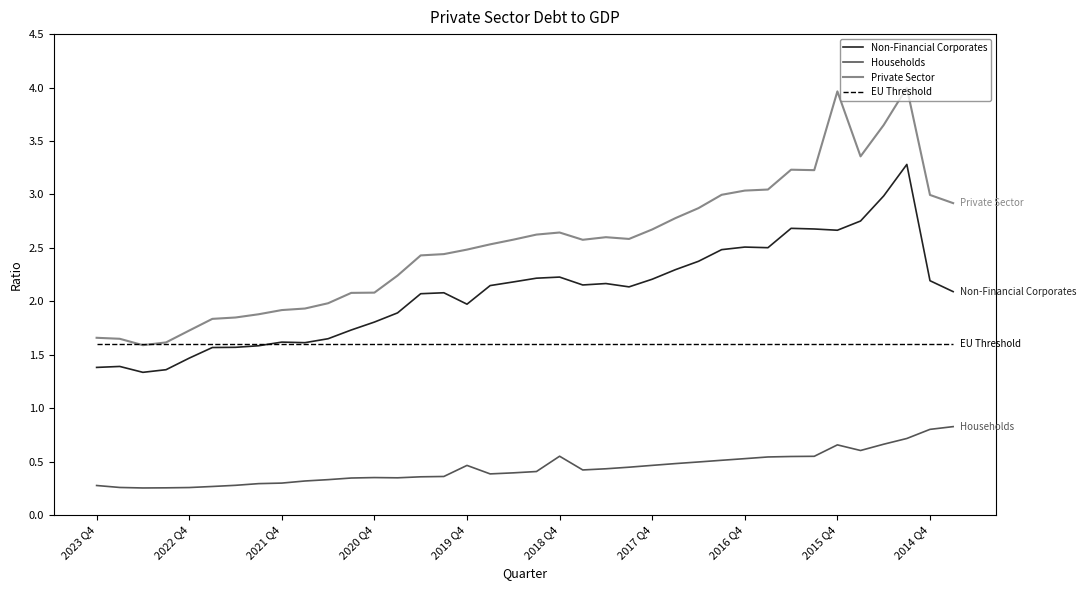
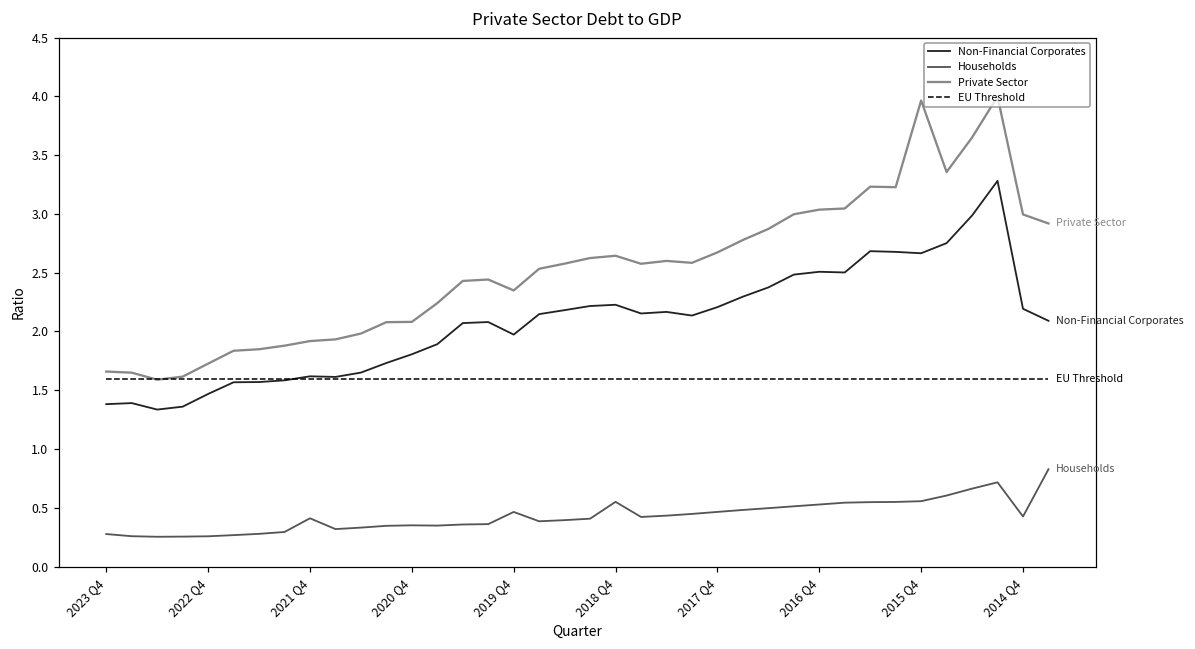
Households, 2021 Q4: 0.30 -> 0.41
Private Sector, 2019 Q4: 2.48 -> 2.35
Households, 2015 Q4: 0.66 -> 0.56
Households, 2014 Q4: 0.80 -> 0.43
